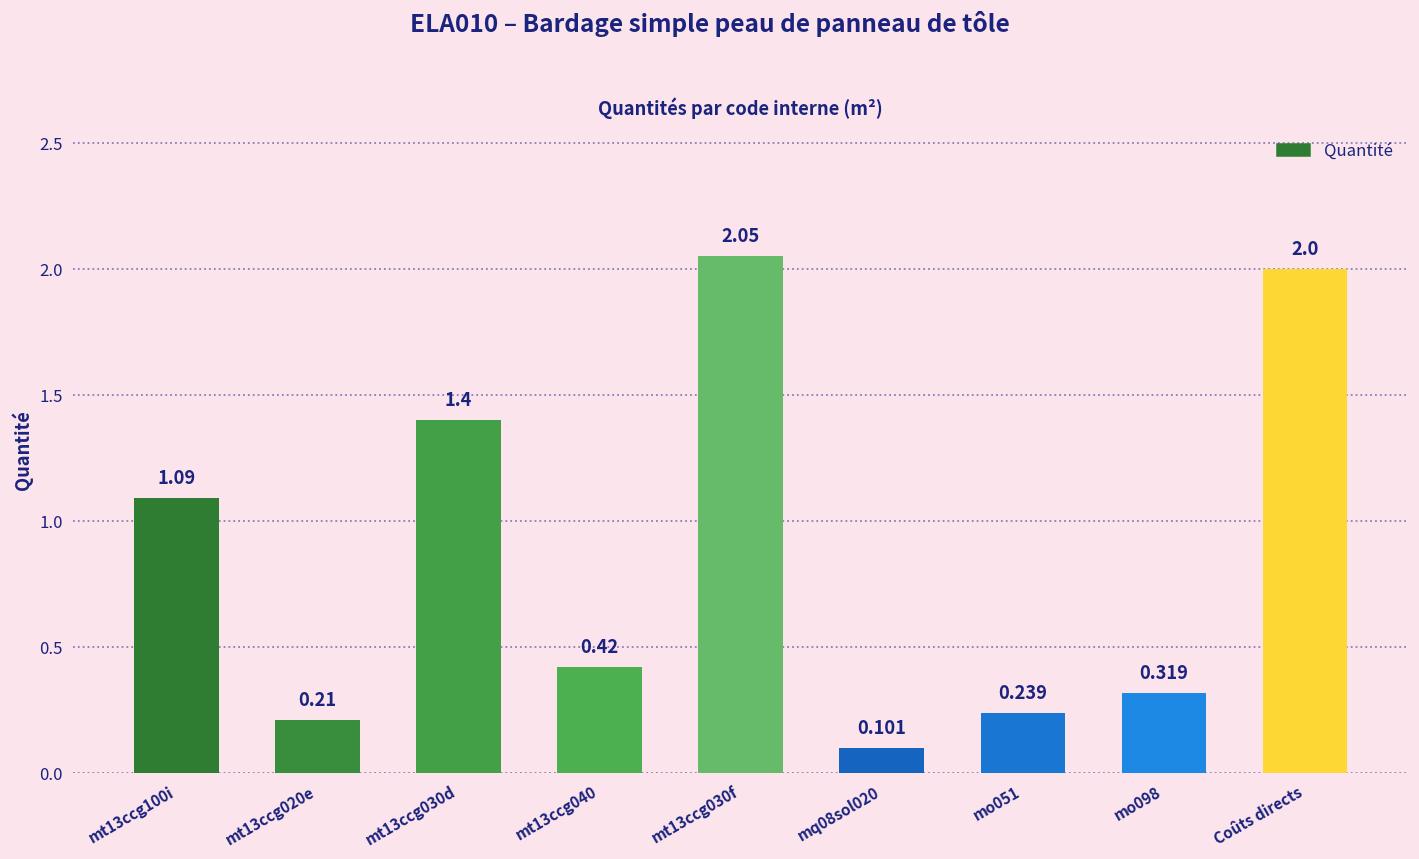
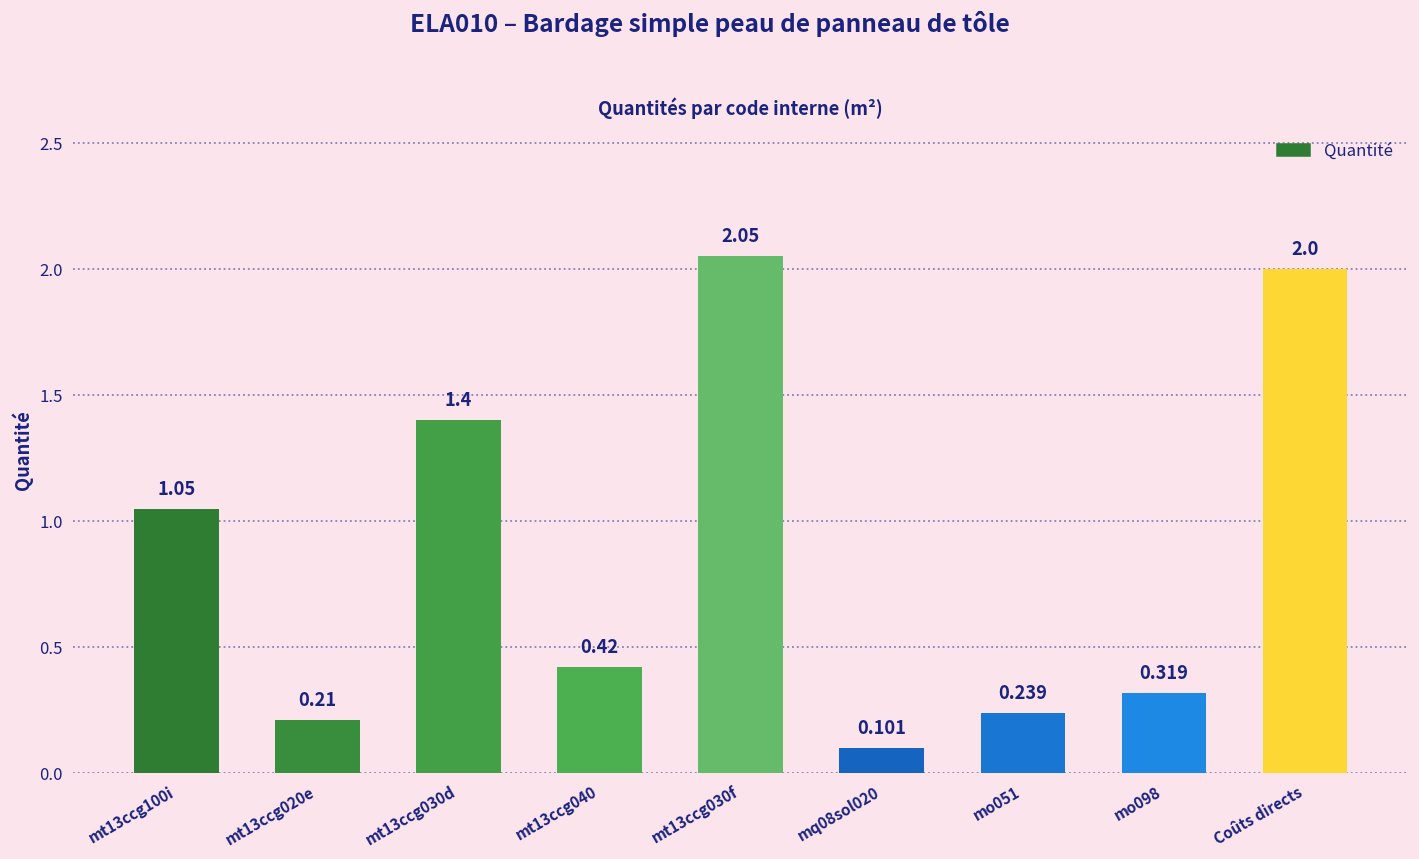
mt13ccg100i: 1.09 -> 1.05
